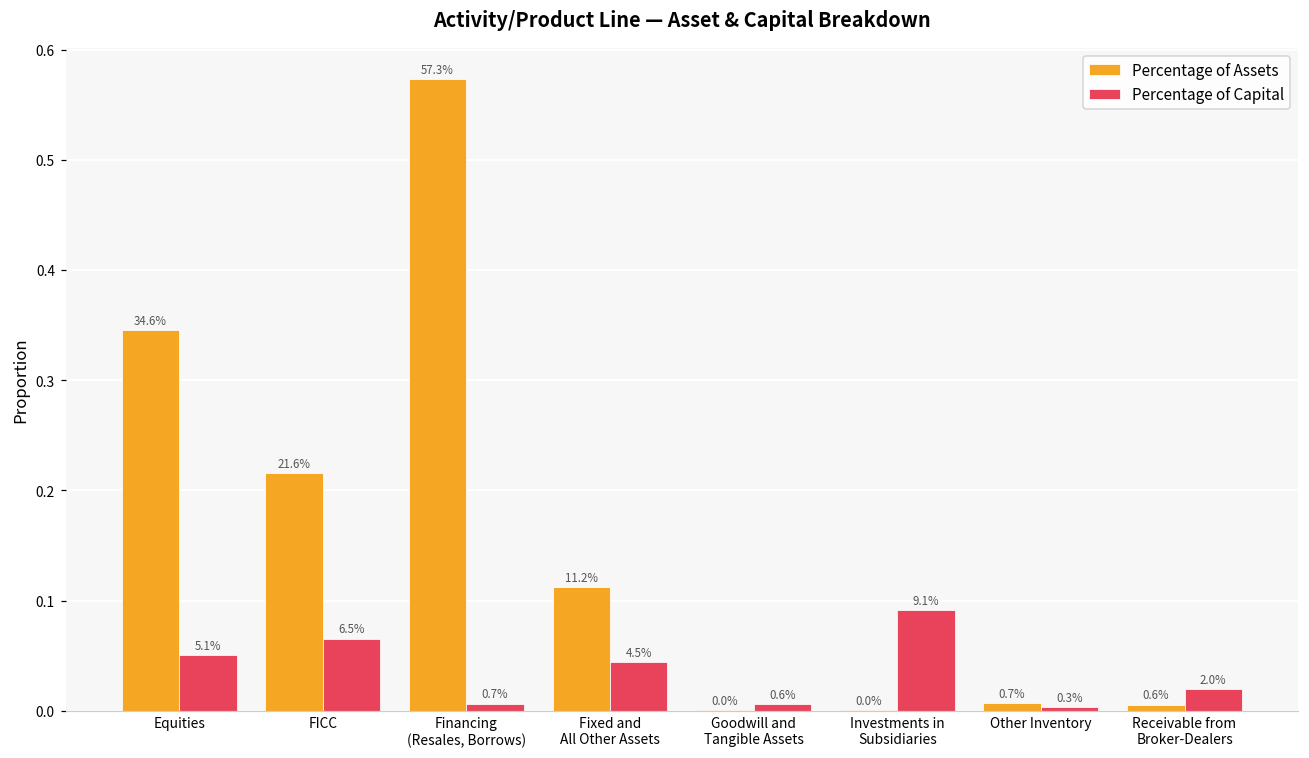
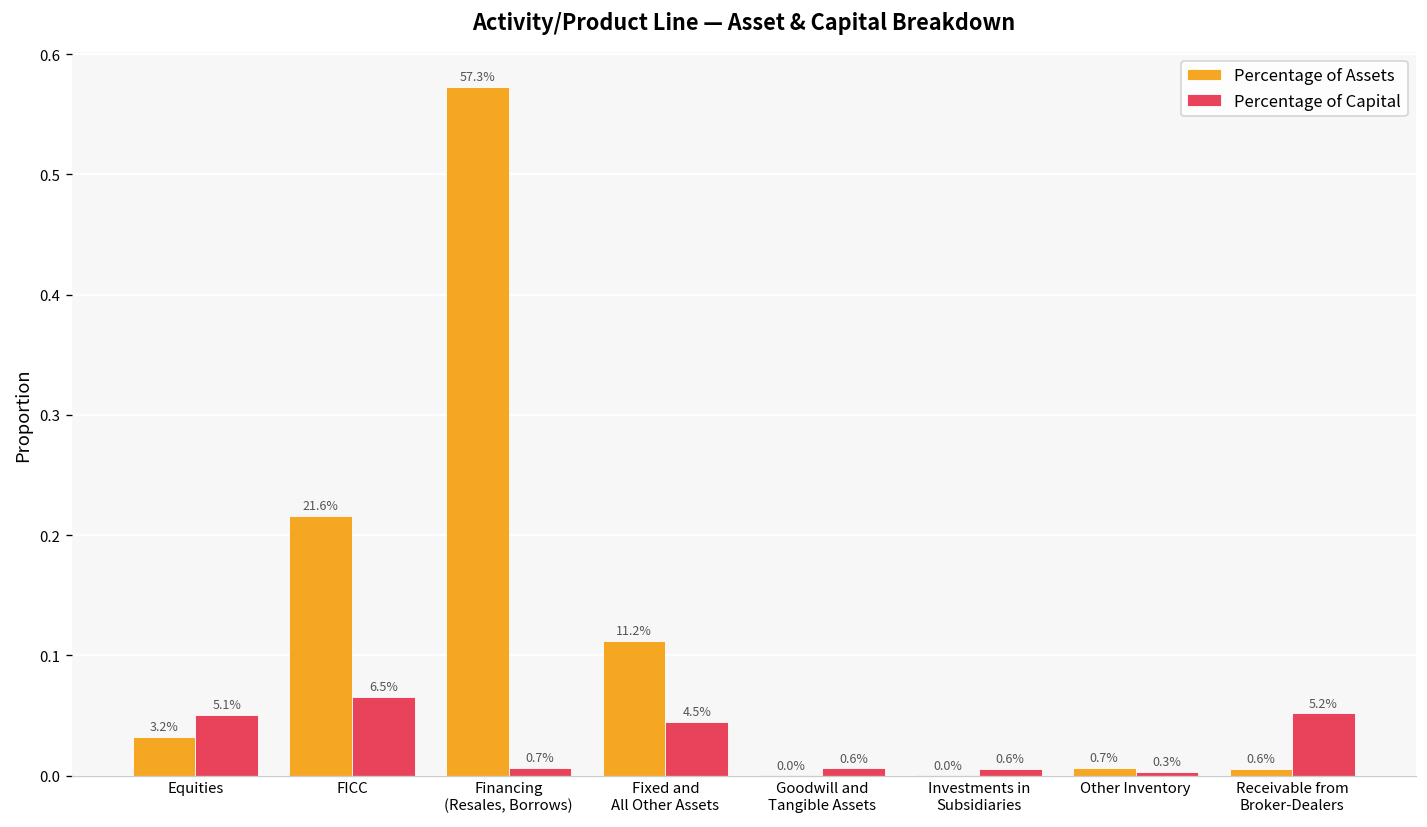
Percentage of Assets, Equities: 34.6% -> 3.2%
Percentage of Capital, Investments in Subsidiaries: 9.1% -> 0.6%
Percentage of Capital, Receivable from Broker-Dealers: 2.0% -> 5.2%
